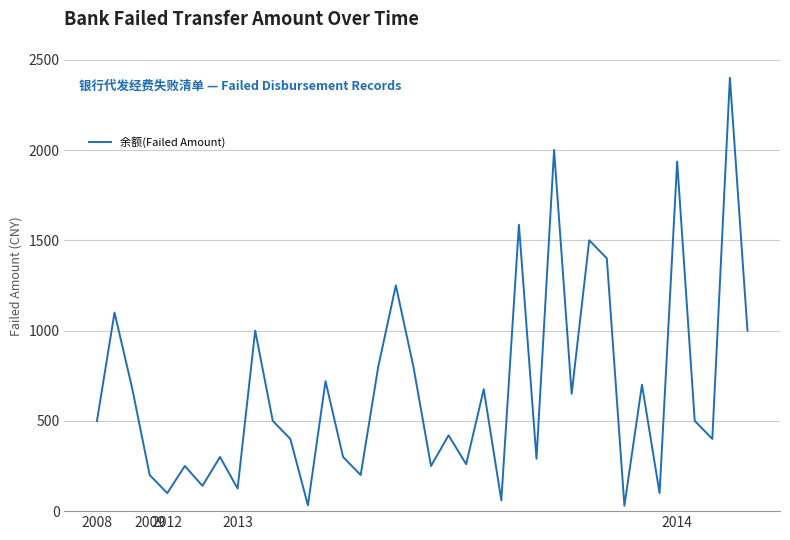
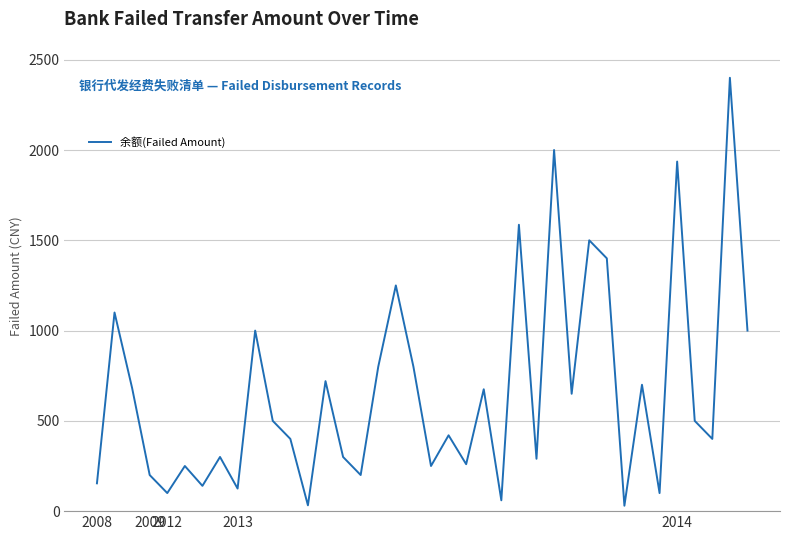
2008: 500 -> 150
